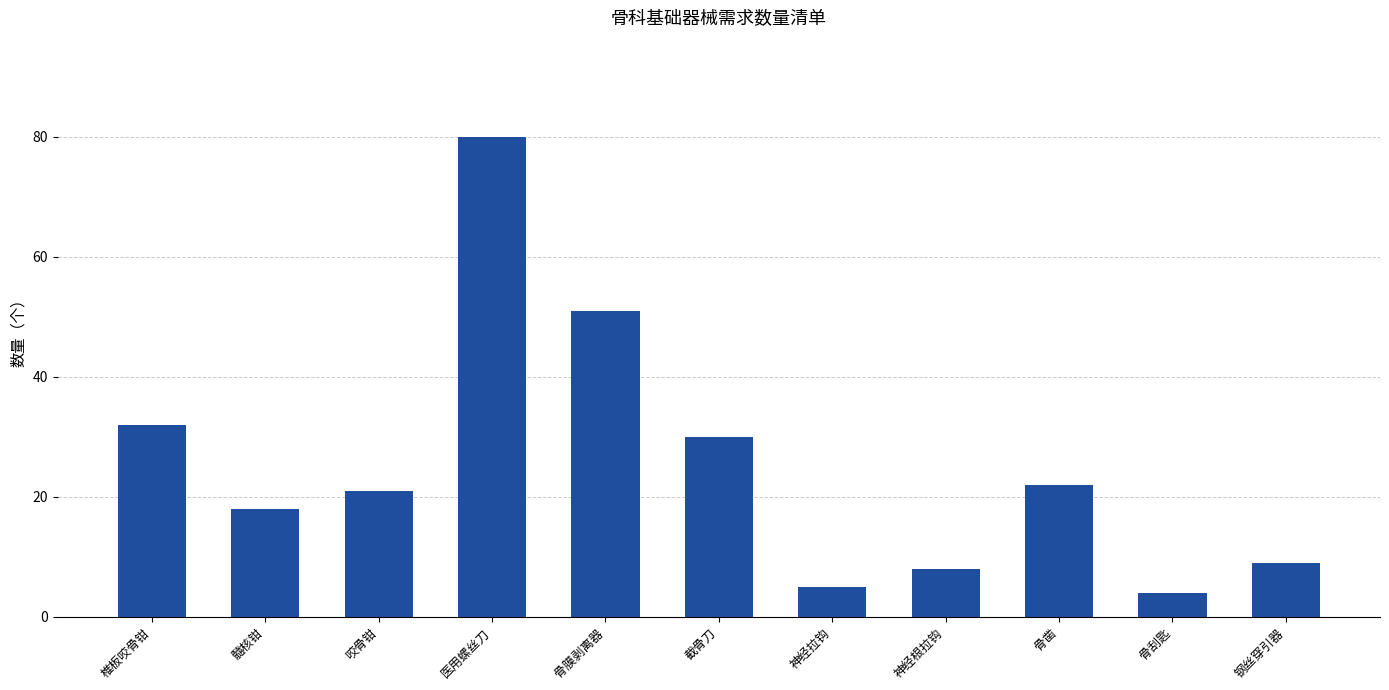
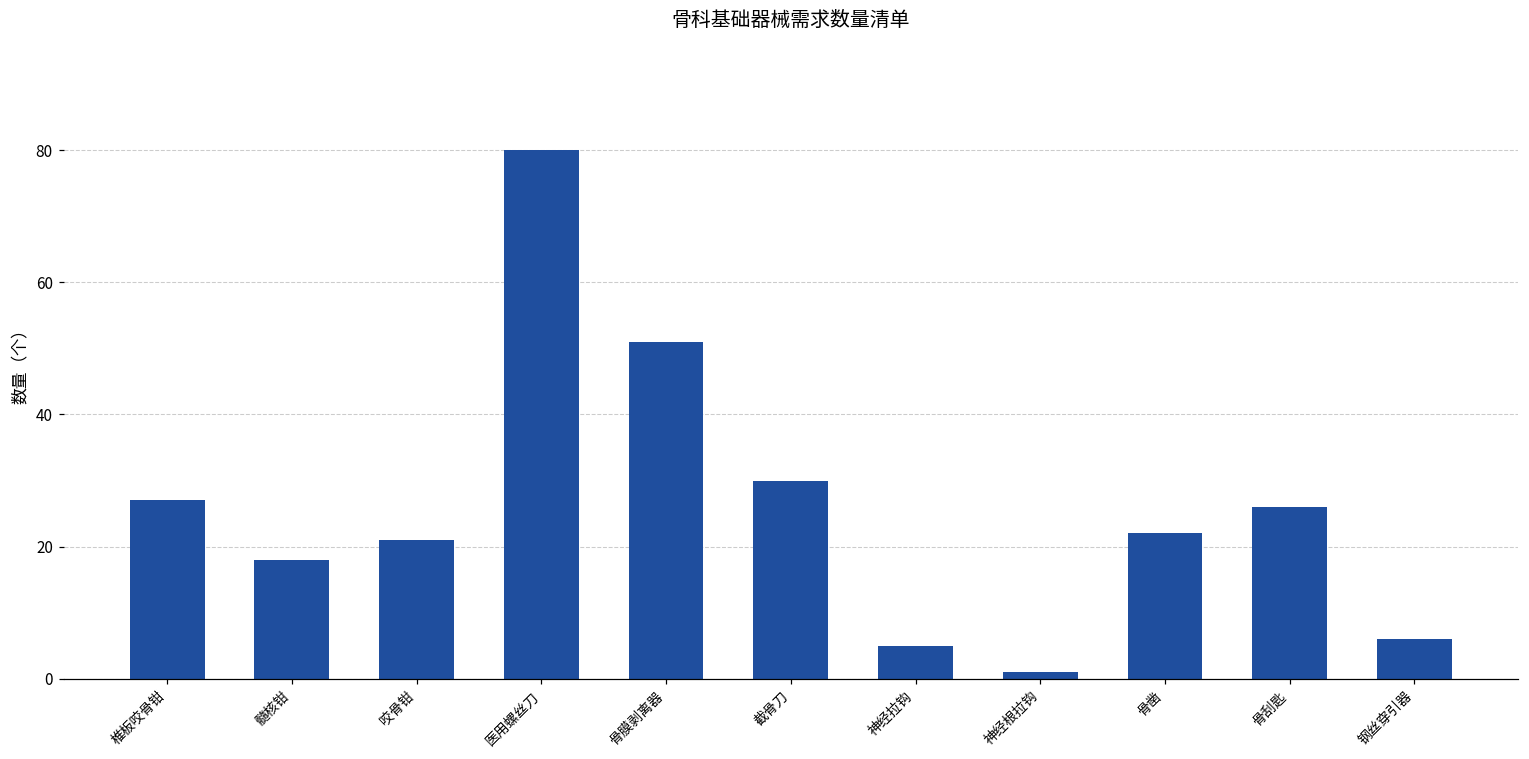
椎板咬骨钳: 32 -> 27
神经根拉钩: 8 -> 1
骨刮匙: 4 -> 26
钢丝穿引器: 9 -> 6
